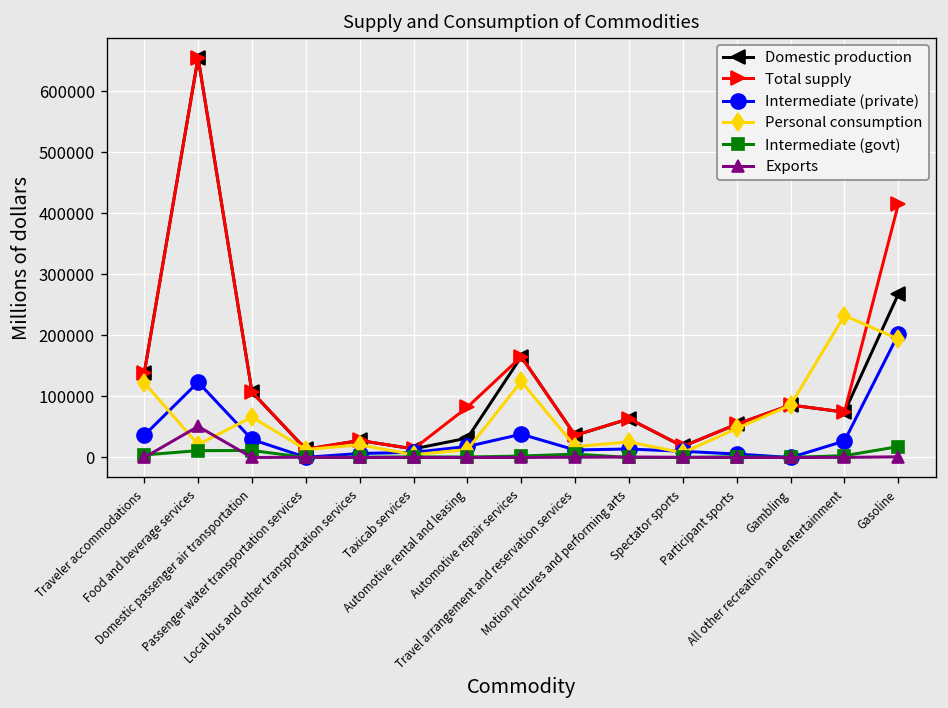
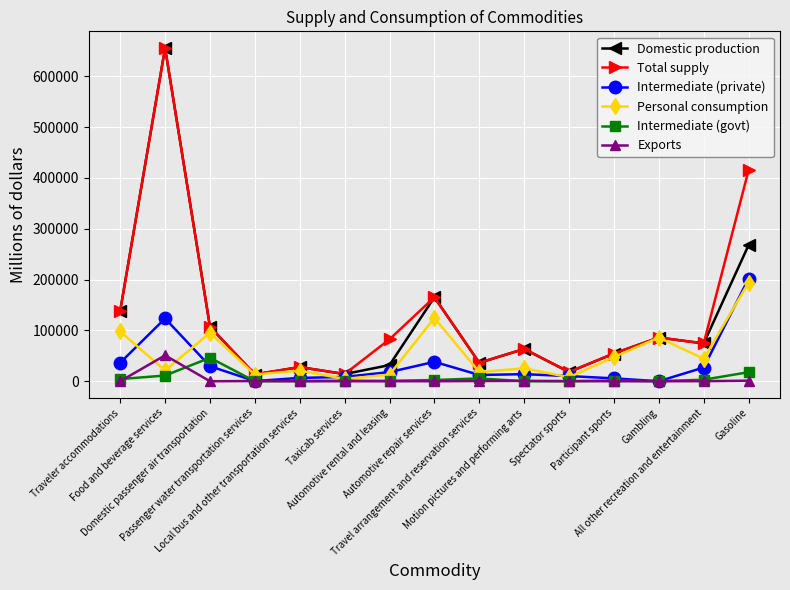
Personal consumption, Traveler accommodations: 120000 -> 100000
Personal consumption, Domestic passenger air transportation: 70000 -> 100000
Intermediate (govt), Domestic passenger air transportation: 10000 -> 50000
Personal consumption, All other recreation and entertainment: 230000 -> 40000
